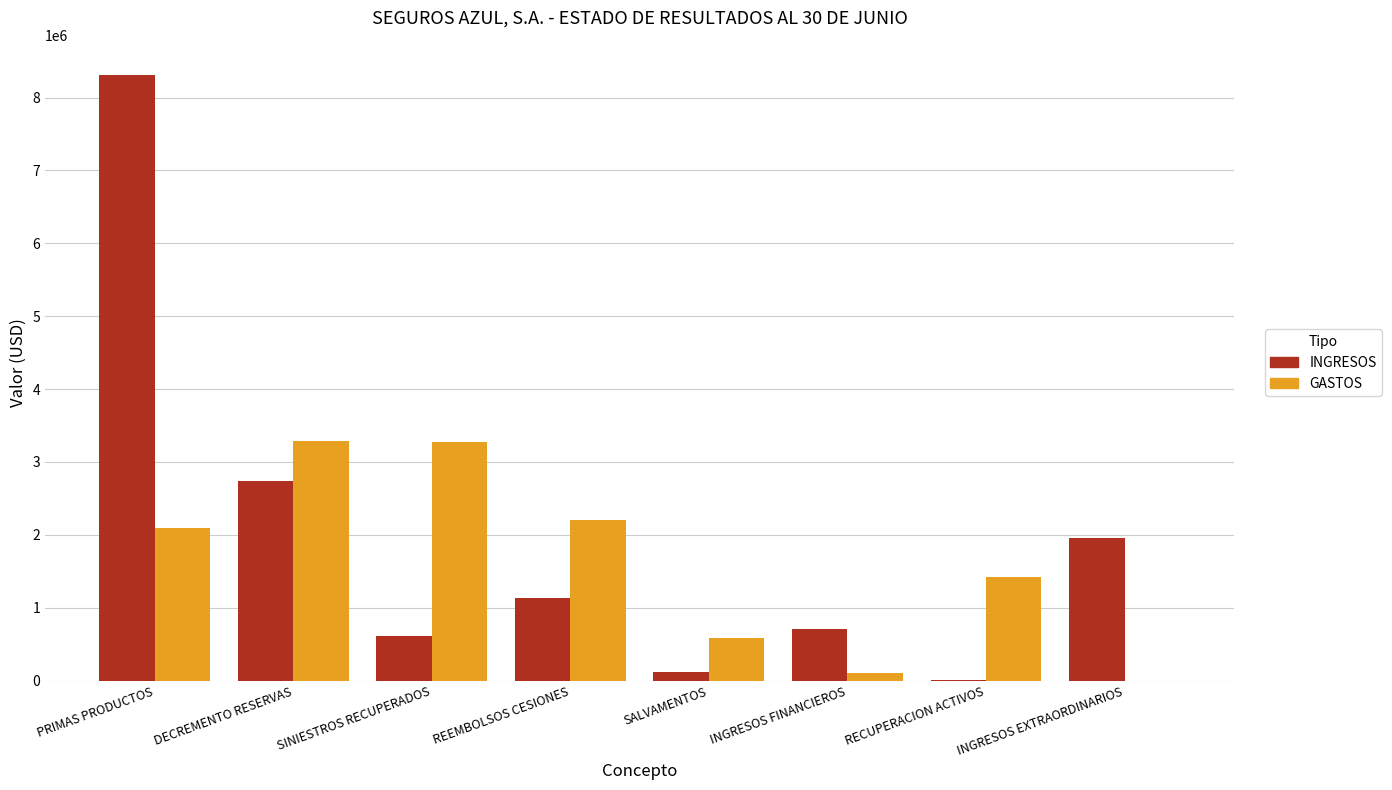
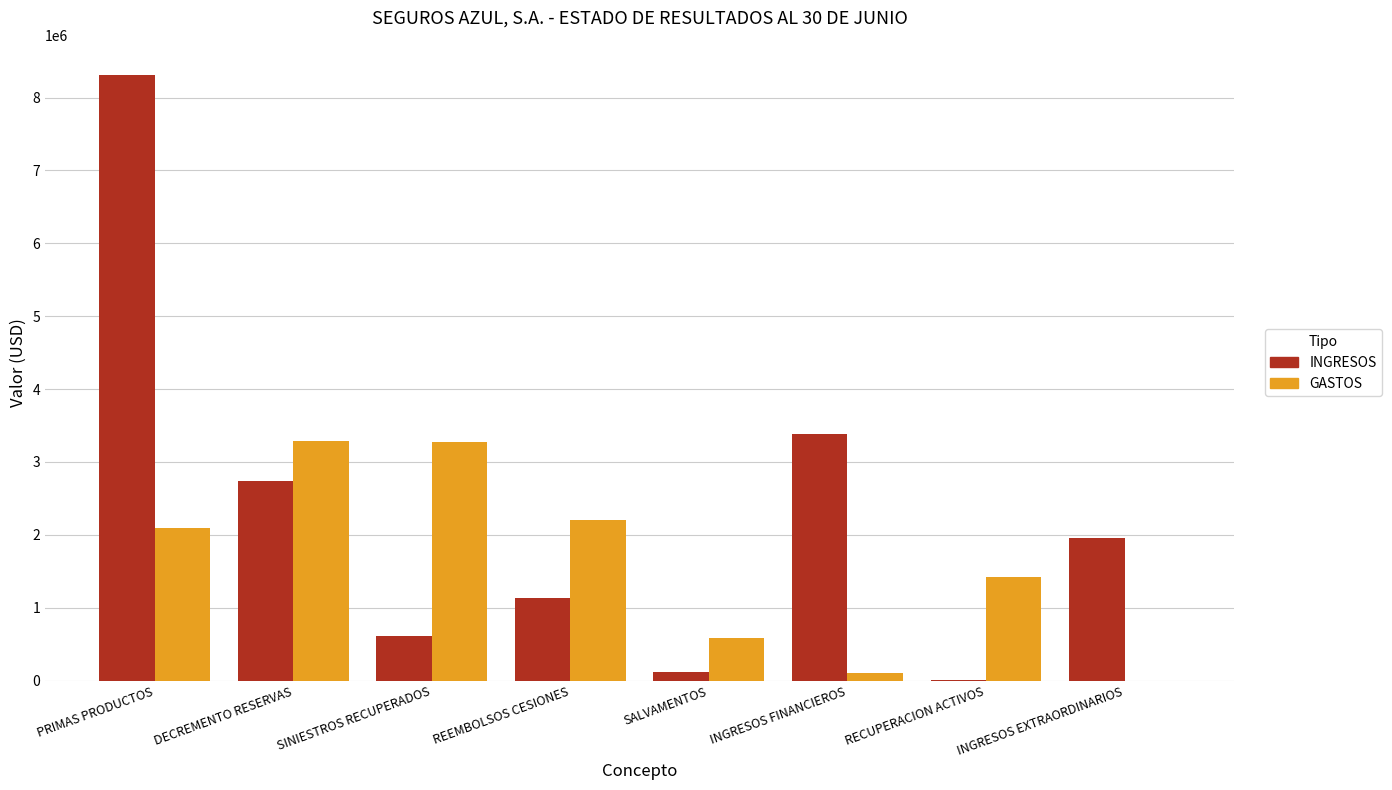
INGRESOS, INGRESOS FINANCIEROS: 700000 -> 3400000
